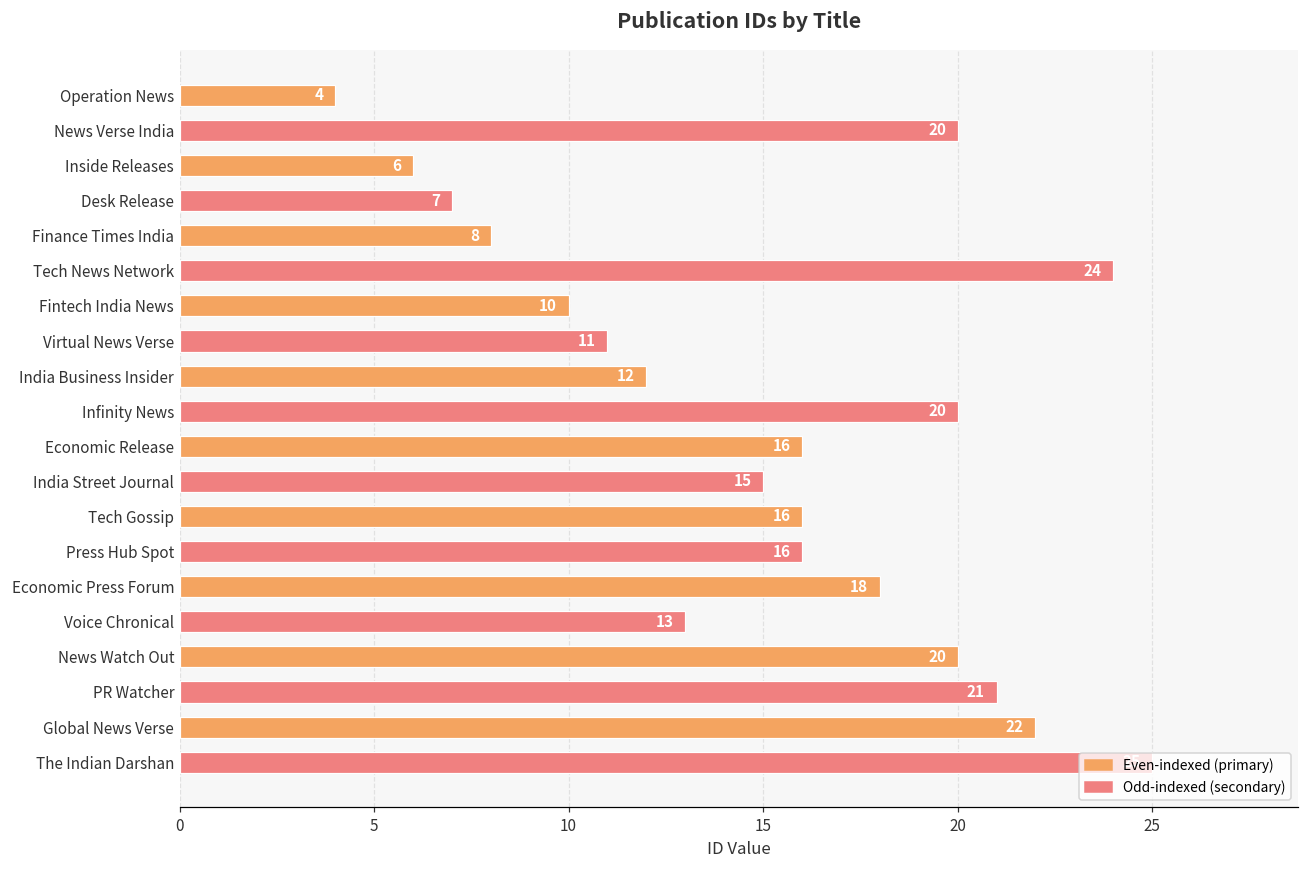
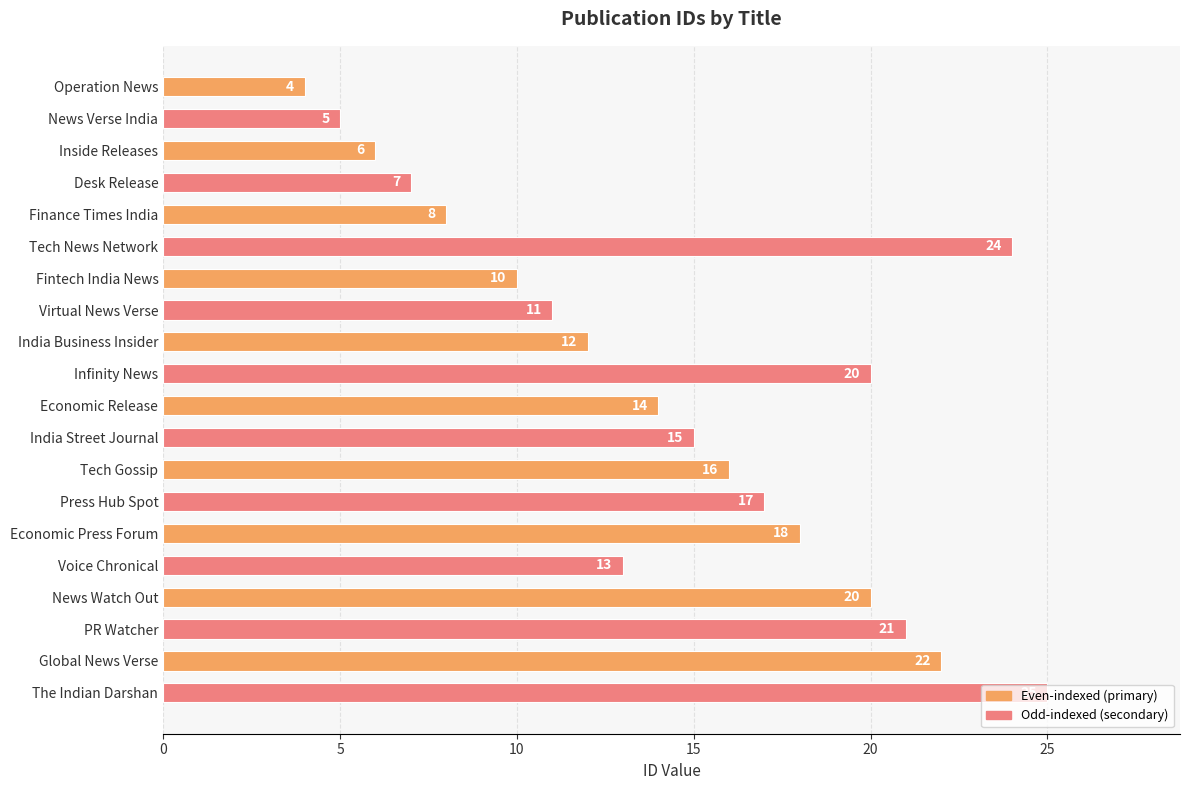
News Verse India: 20 -> 5
Economic Release: 16 -> 14
Press Hub Spot: 16 -> 17
